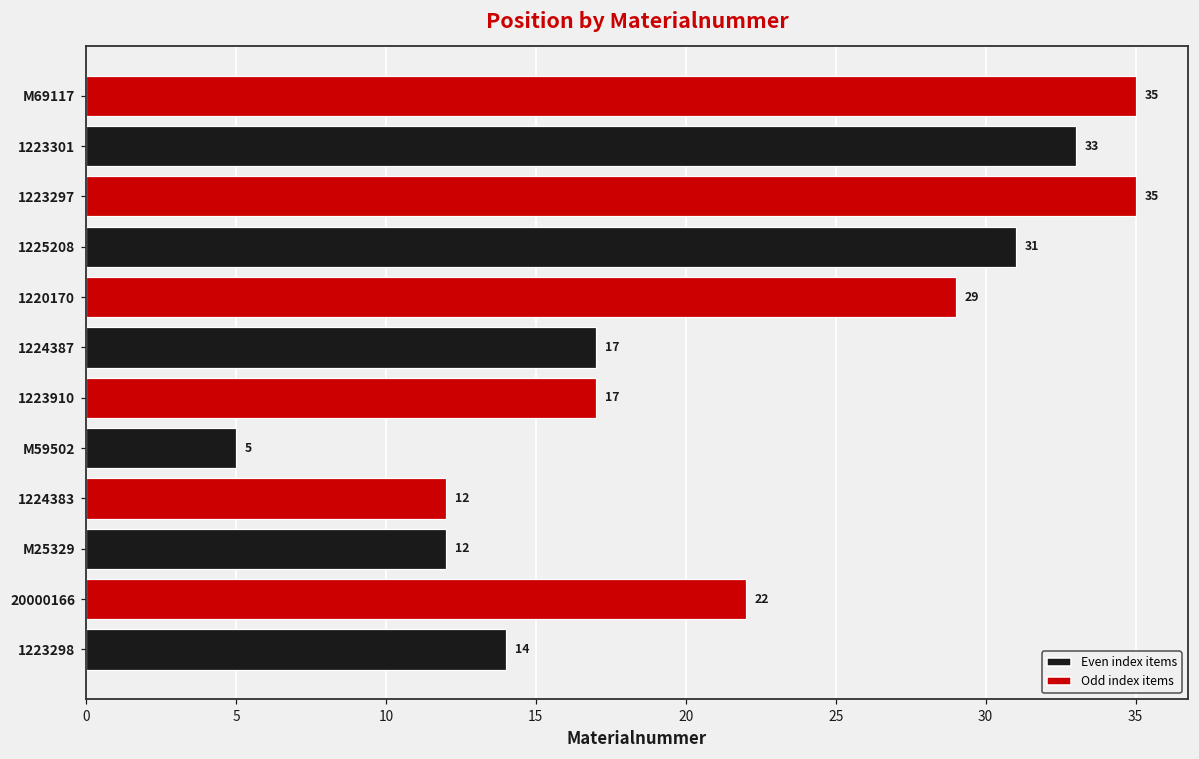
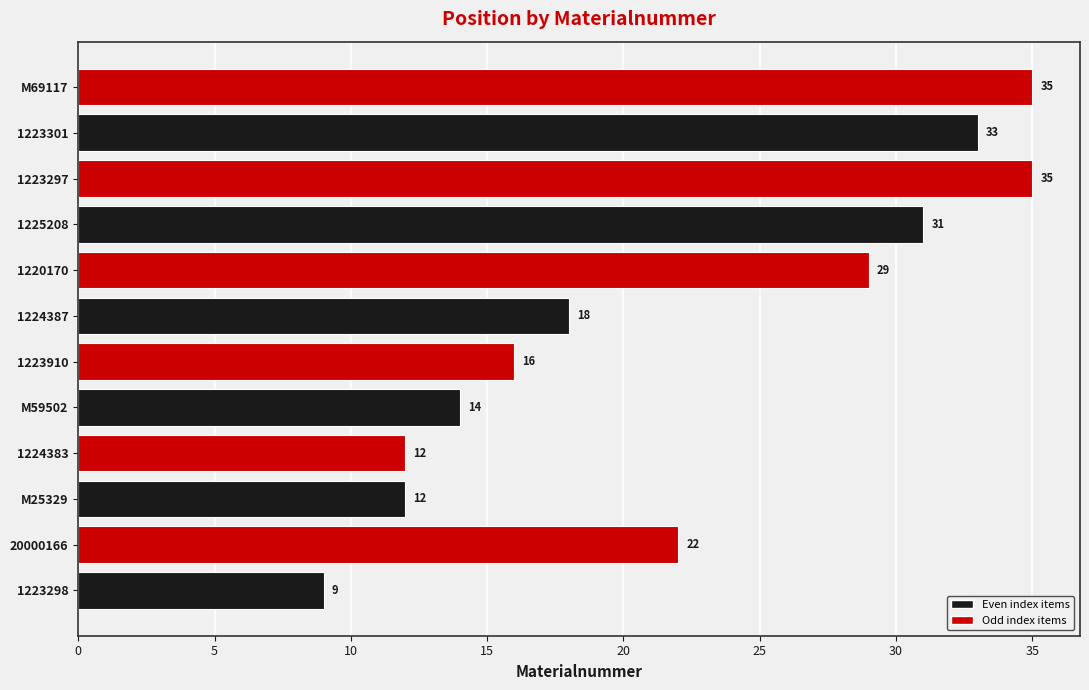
1224387: 17 -> 18
1223910: 17 -> 16
M59502: 5 -> 14
1223298: 14 -> 9
